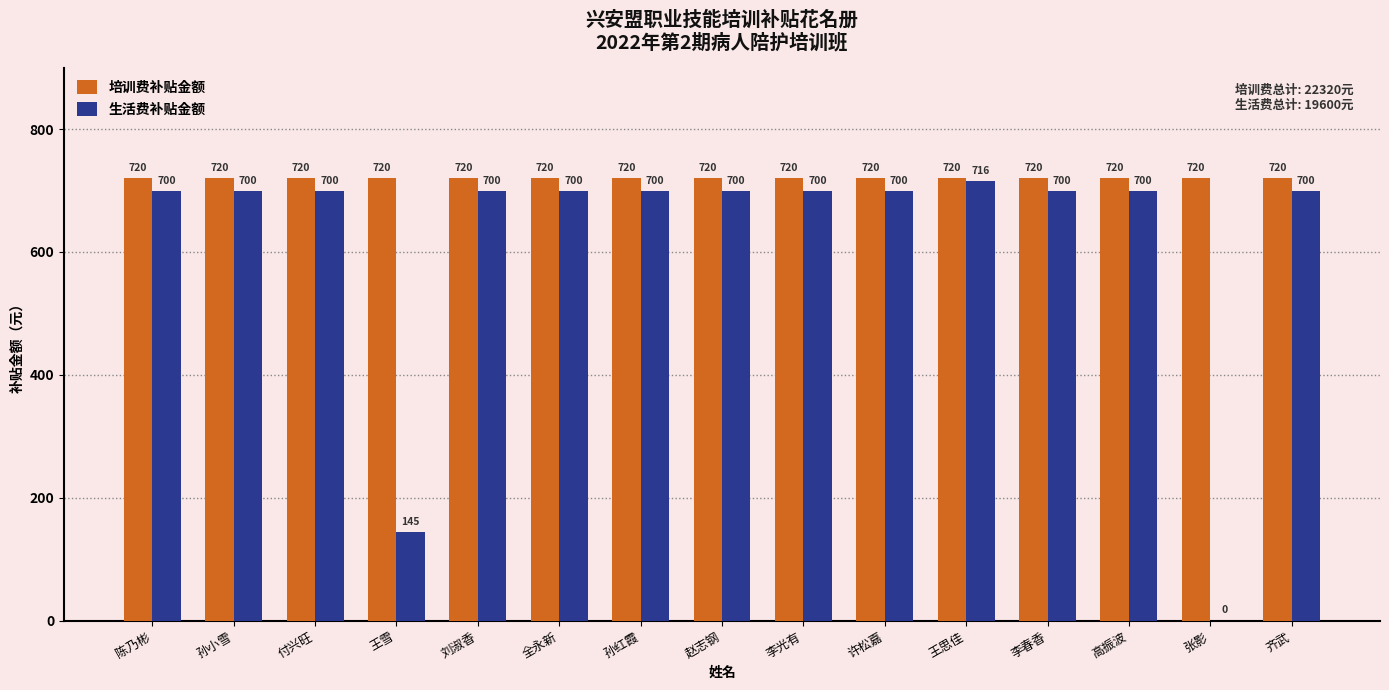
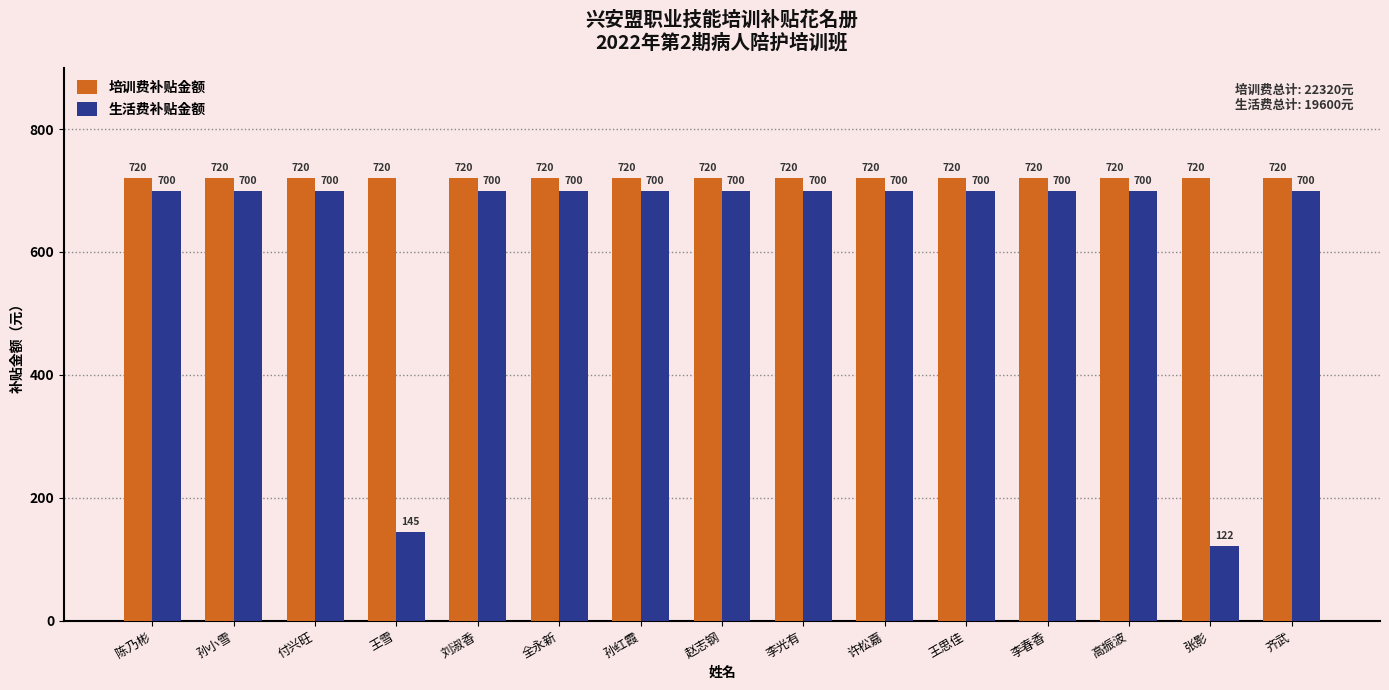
生活费补贴金额, 王思佳: 716 -> 700
生活费补贴金额, 张影: 0 -> 122
